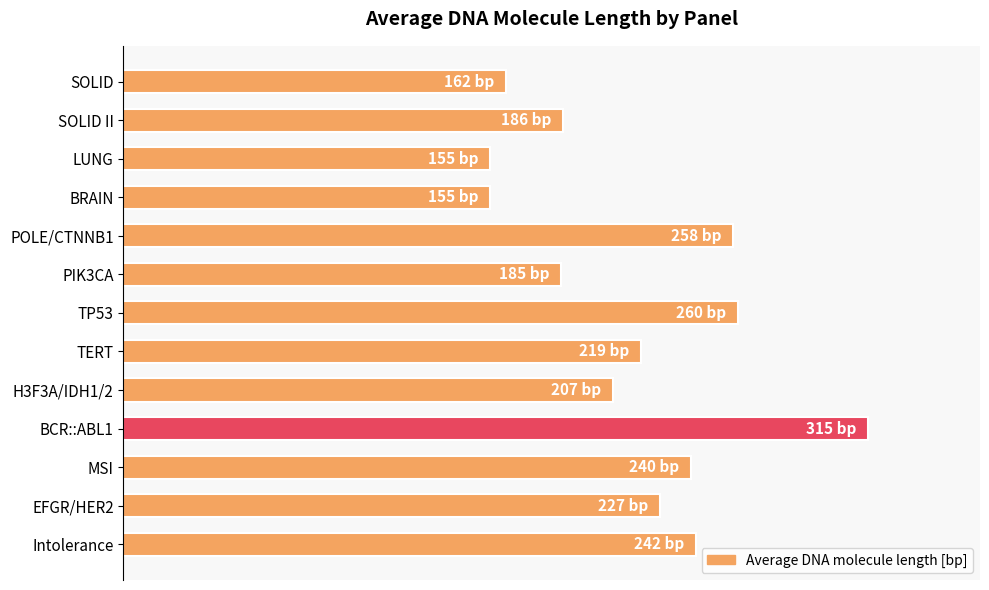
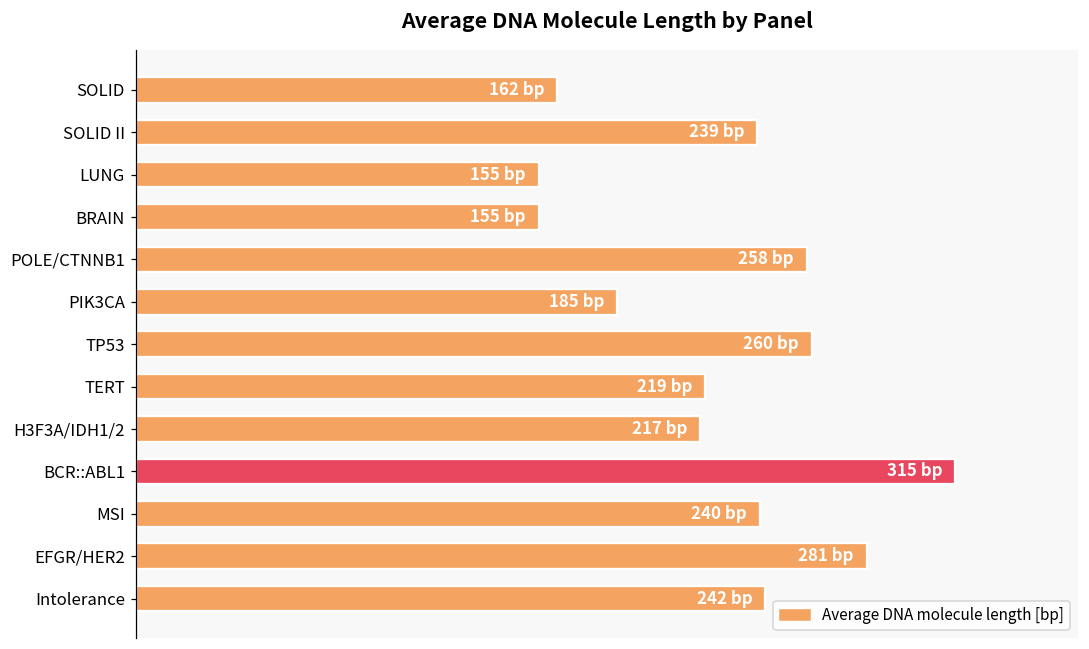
SOLID II: 186 -> 239
H3F3A/IDH1/2: 207 -> 217
EFGR/HER2: 227 -> 281
